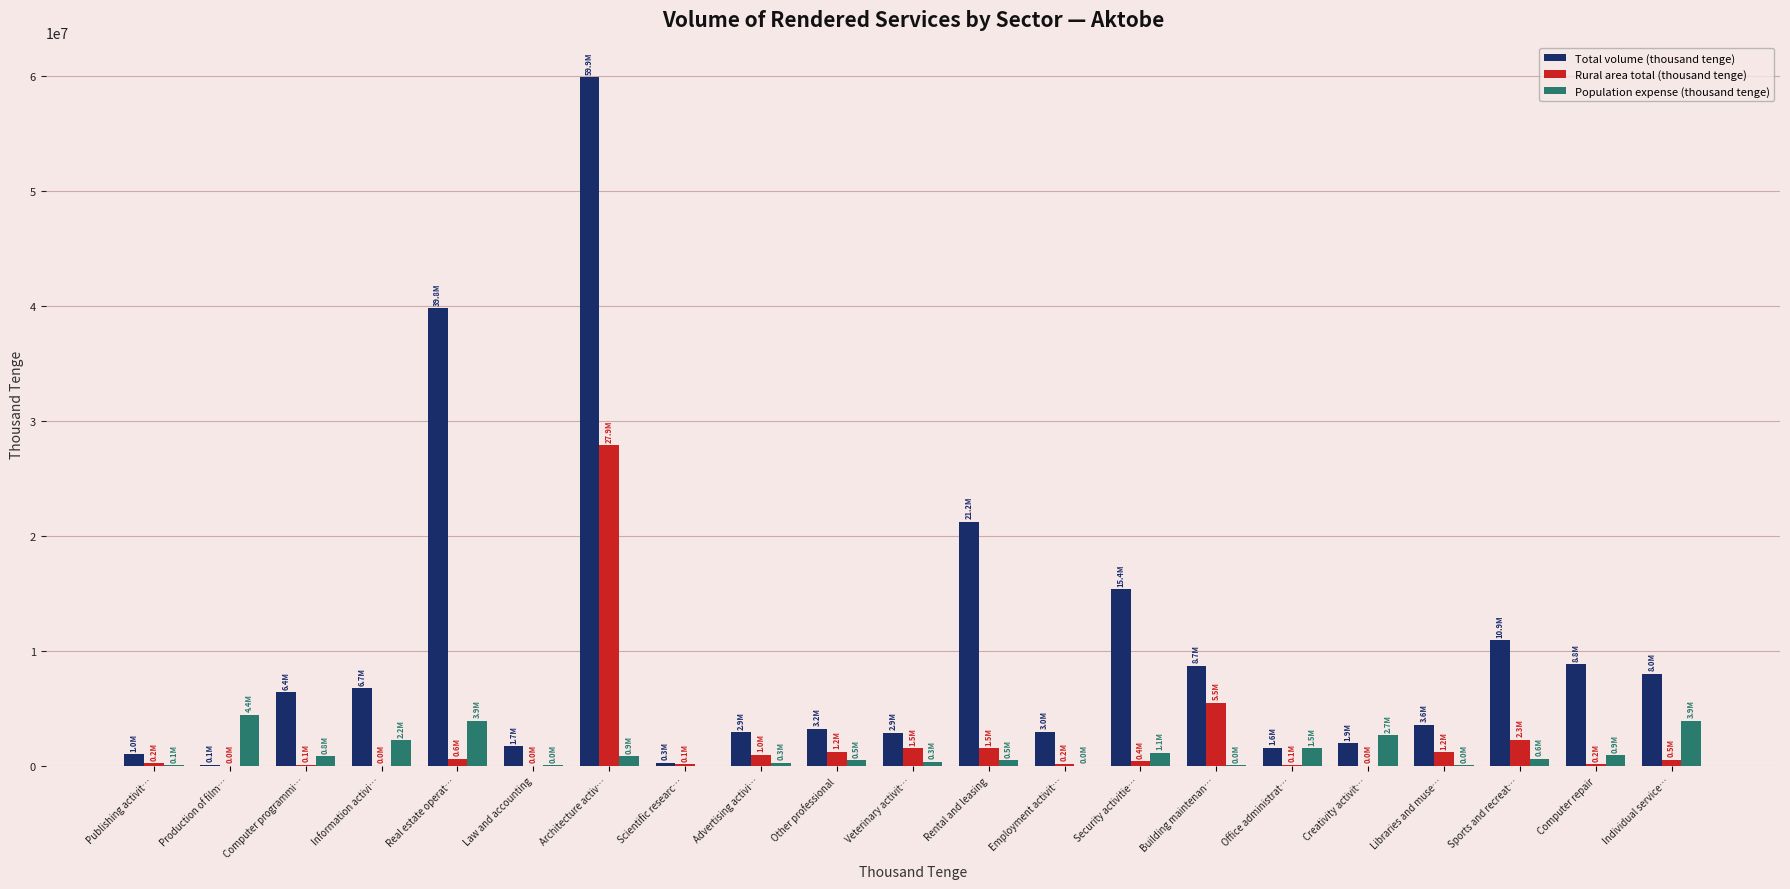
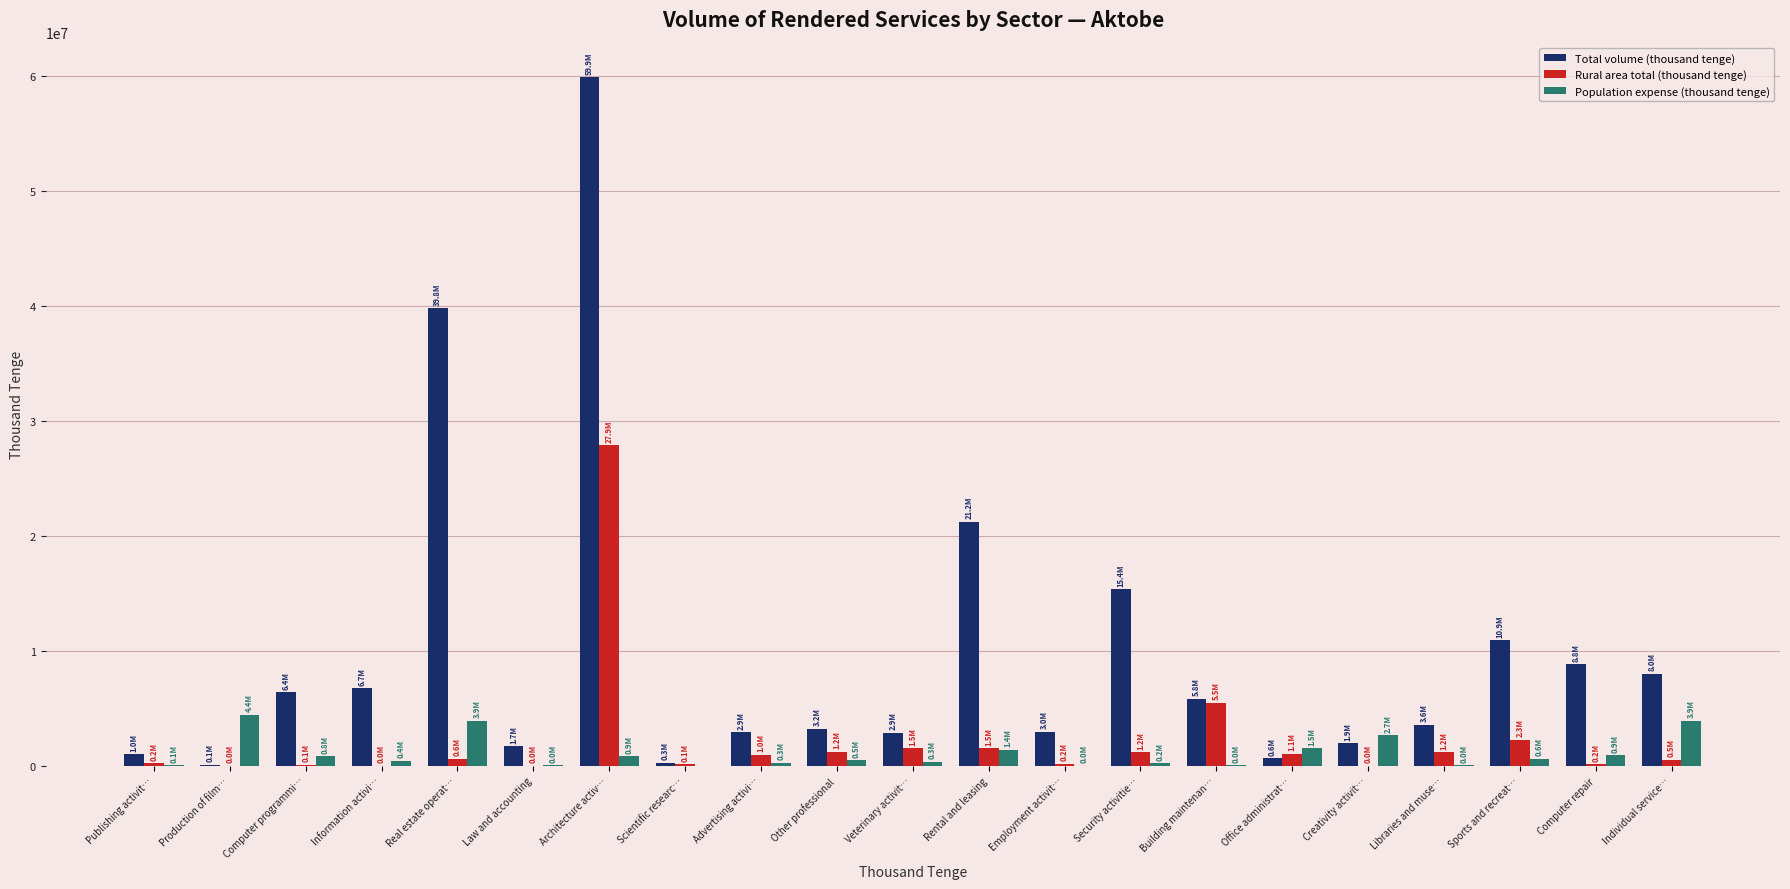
Population expense (thousand tenge), Information activi…: 2.2M -> 0.4M
Population expense (thousand tenge), Rental and leasing: 0.5M -> 1.4M
Rural area total (thousand tenge), Security activitie…: 0.4M -> 1.2M
Population expense (thousand tenge), Security activitie…: 1.1M -> 0.2M
Total volume (thousand tenge), Building maintenan…: 8.7M -> 5.8M
Total volume (thousand tenge), Office administrat…: 1.6M -> 0.6M
Rural area total (thousand tenge), Office administrat…: 0.1M -> 1.1M
